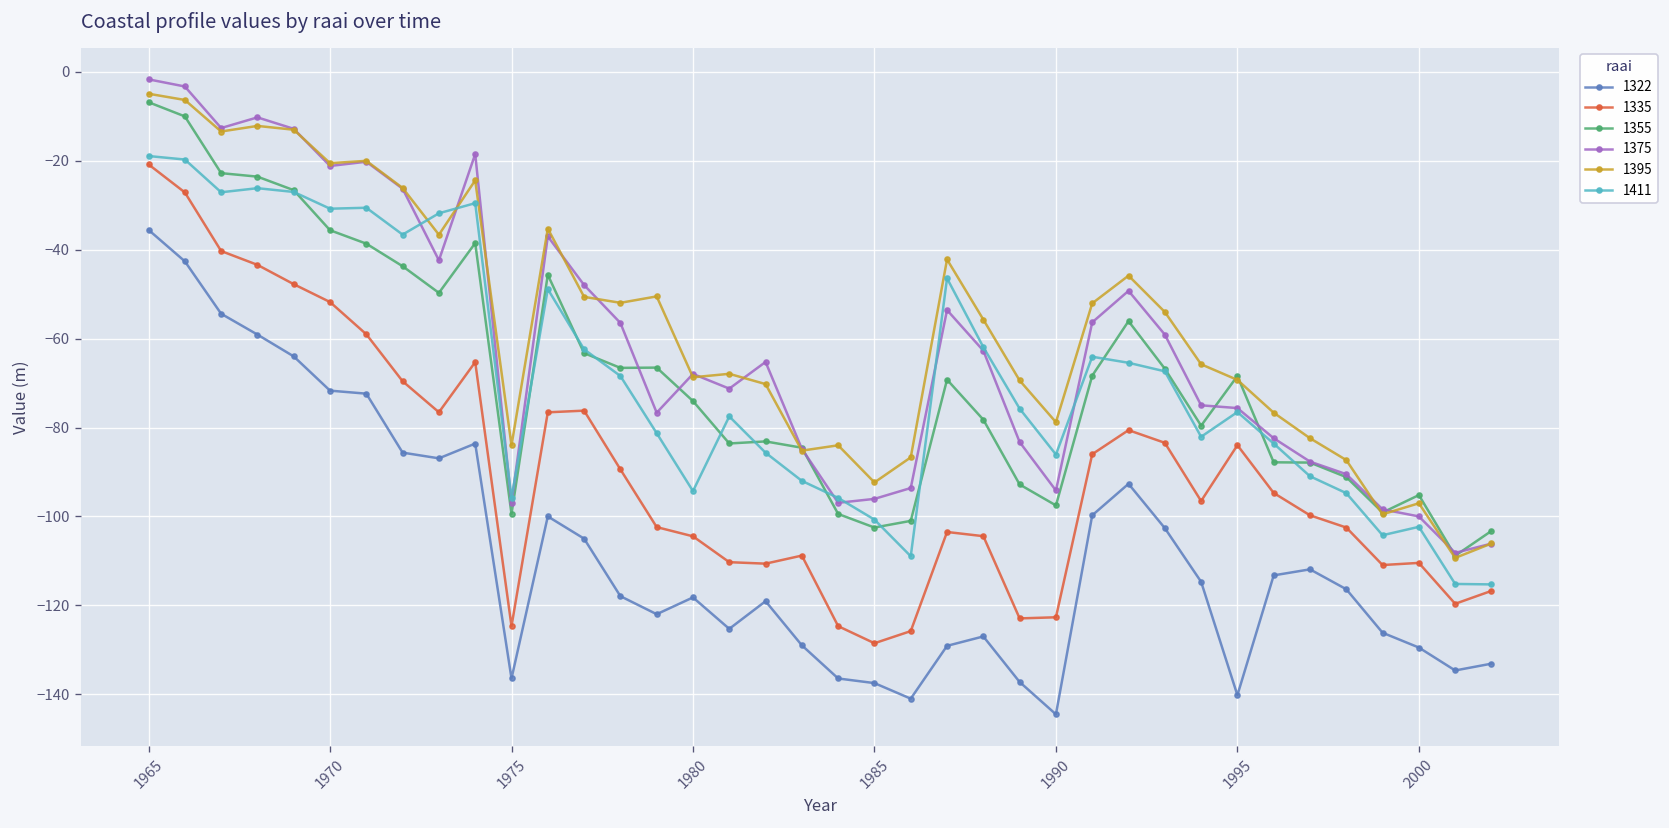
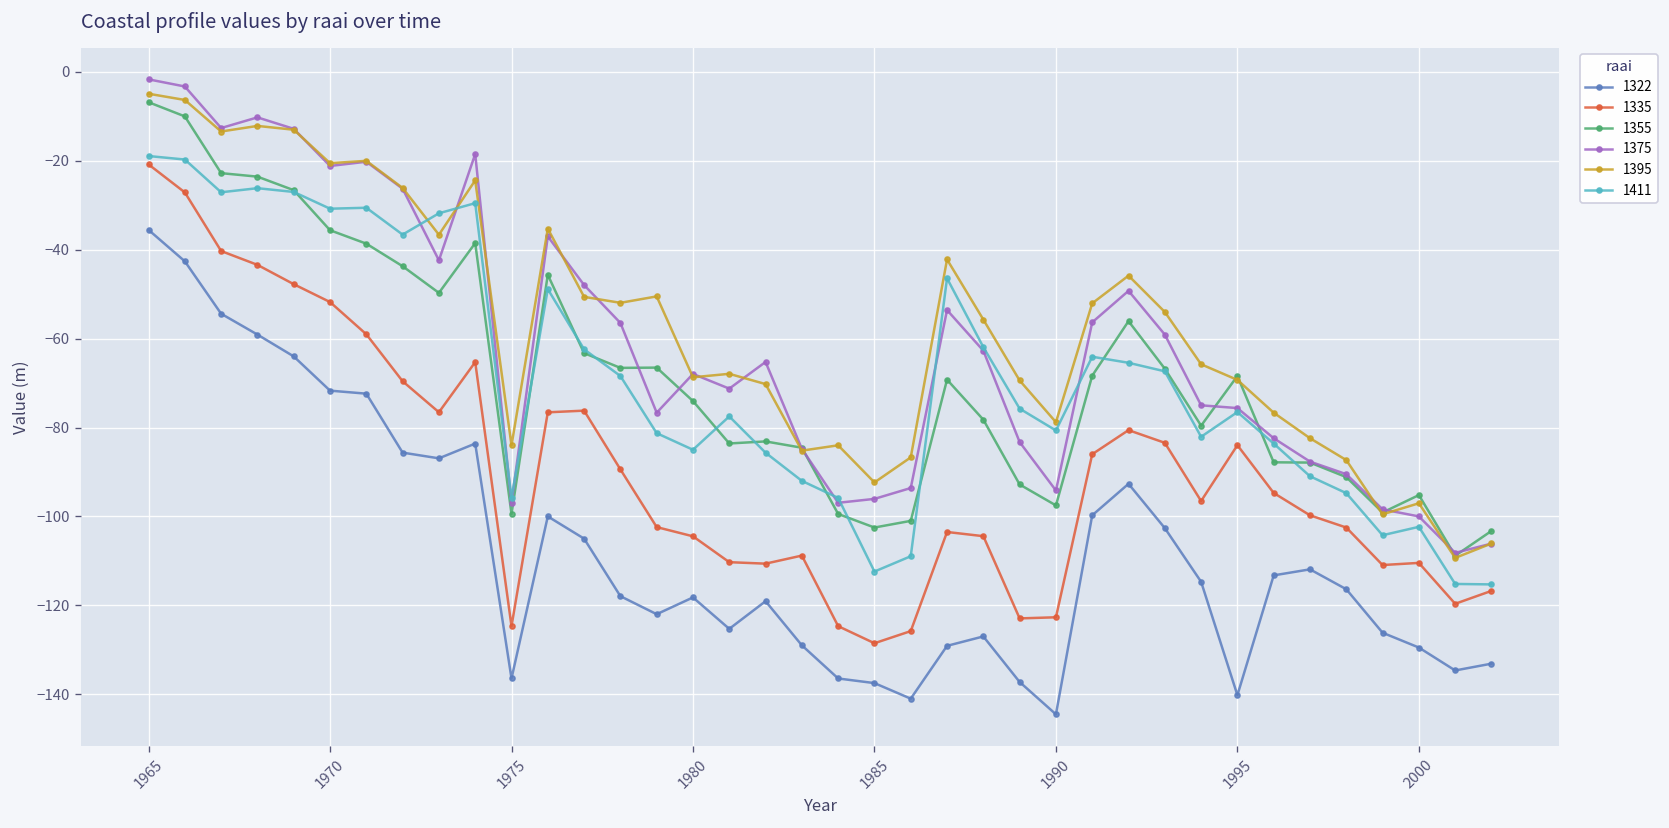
1411, 1980: -94 -> -85
1411, 1985: -101 -> -112
1411, 1990: -86 -> -81
